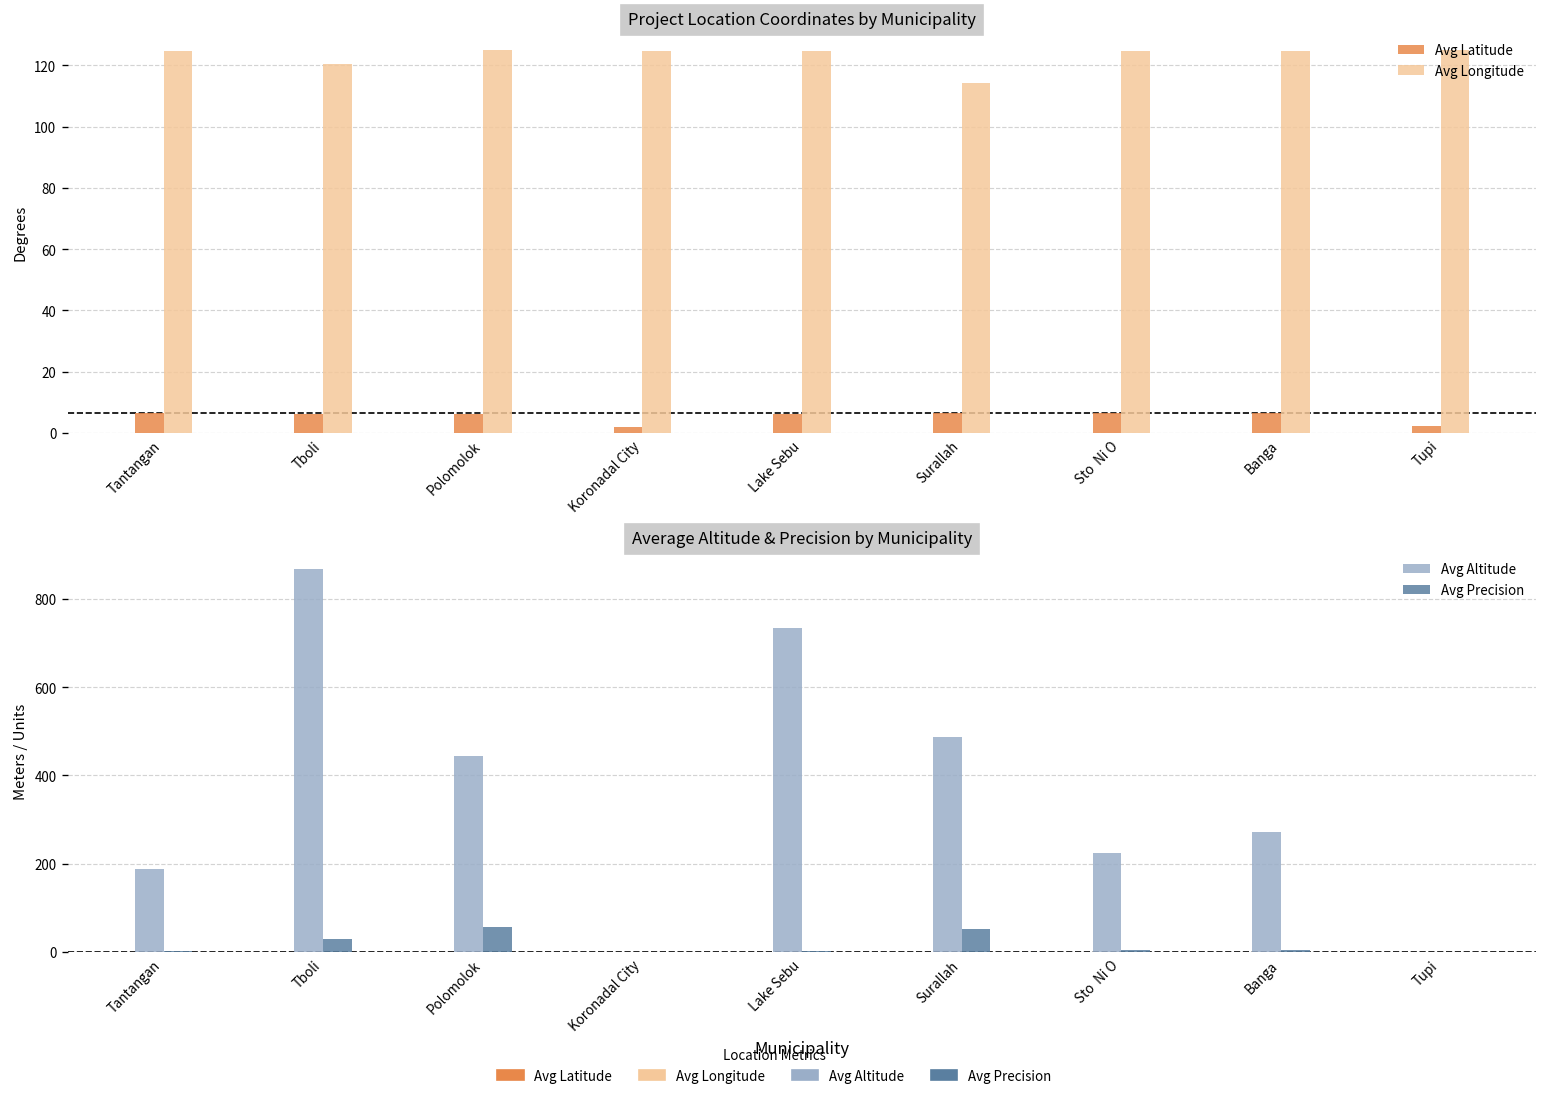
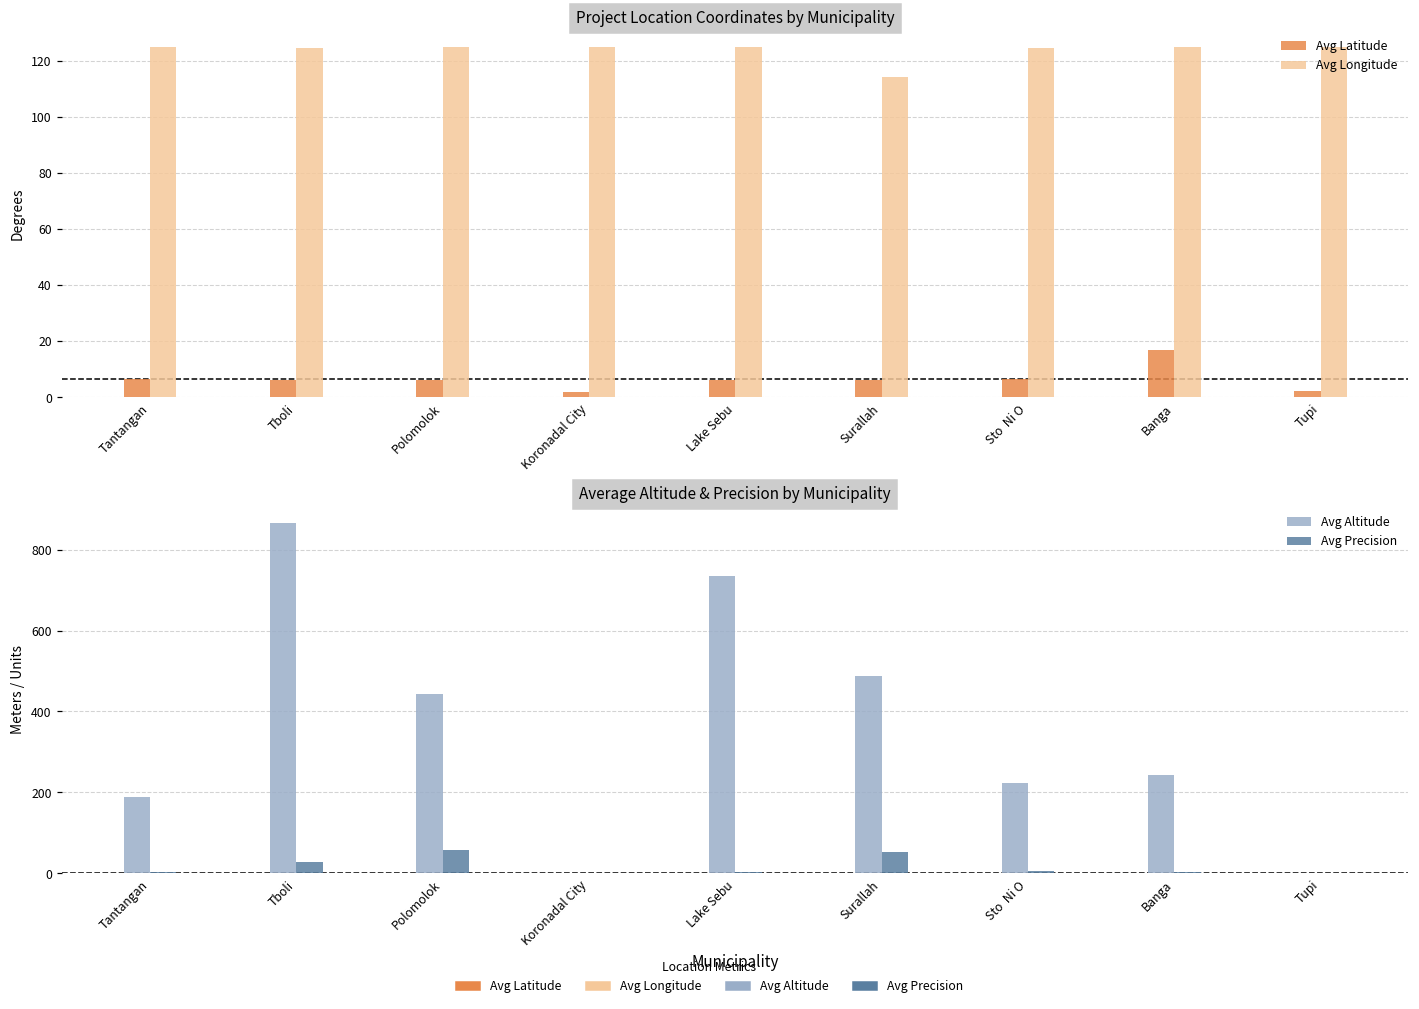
Project Location Coordinates by Municipality, Avg Longitude, Tboli: 120 -> 125
Project Location Coordinates by Municipality, Avg Latitude, Banga: 6 -> 17
Average Altitude & Precision by Municipality, Avg Altitude, Banga: 270 -> 240
